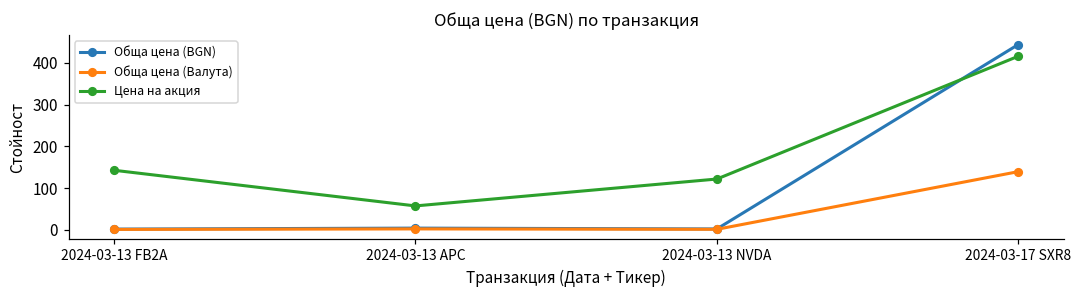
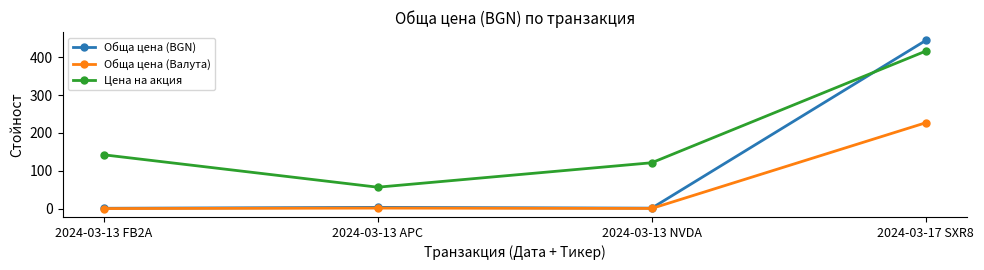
Обща цена (Валута), 2024-03-17 SXR8: 140 -> 230
